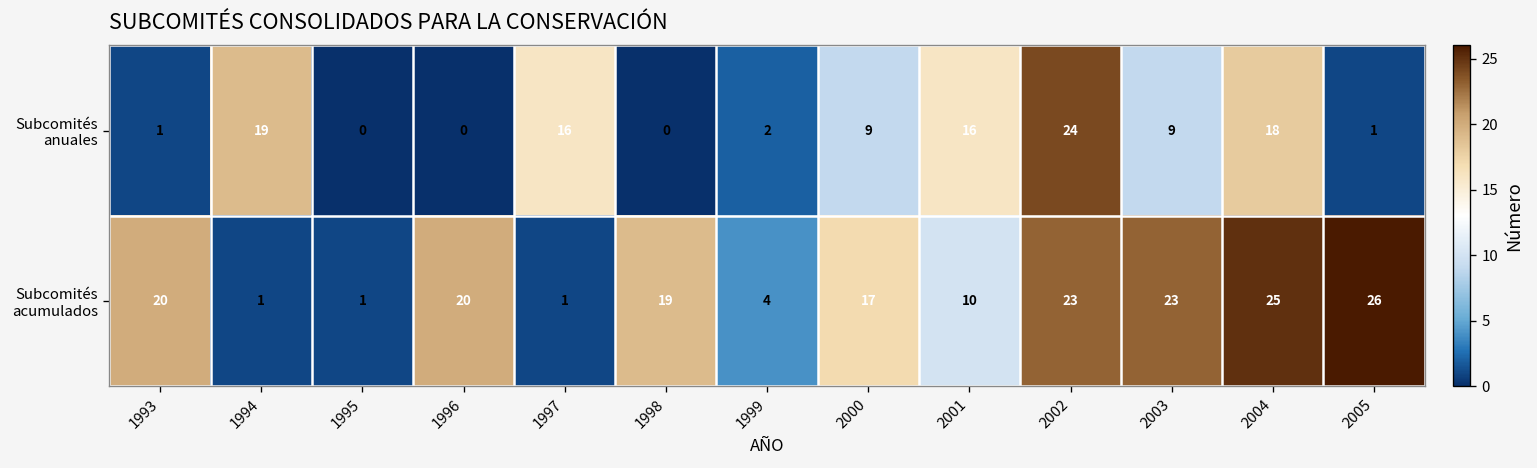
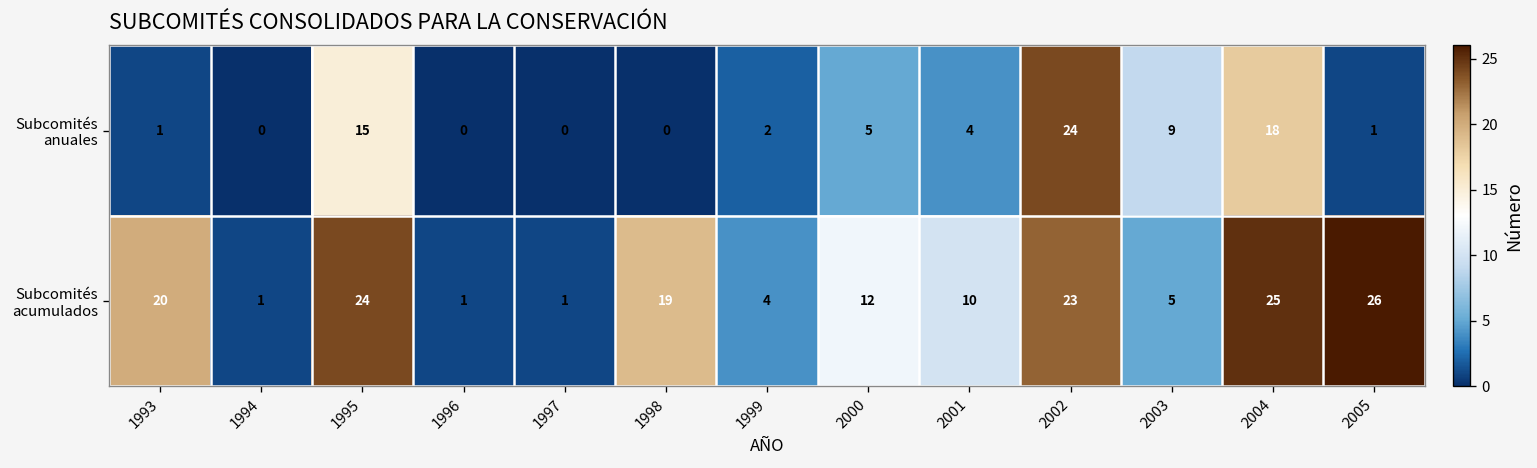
Subcomités anuales, 1994: 19 -> 0
Subcomités anuales, 1995: 0 -> 15
Subcomités anuales, 1997: 16 -> 0
Subcomités anuales, 2000: 9 -> 5
Subcomités anuales, 2001: 16 -> 4
Subcomités acumulados, 1995: 1 -> 24
Subcomités acumulados, 1996: 20 -> 1
Subcomités acumulados, 2000: 17 -> 12
Subcomités acumulados, 2003: 23 -> 5
